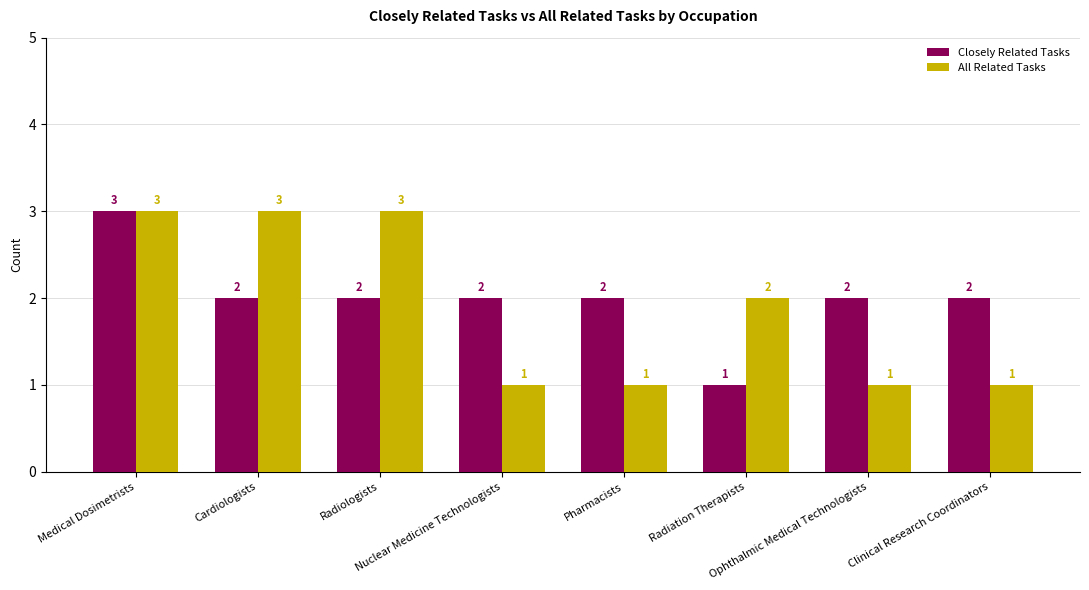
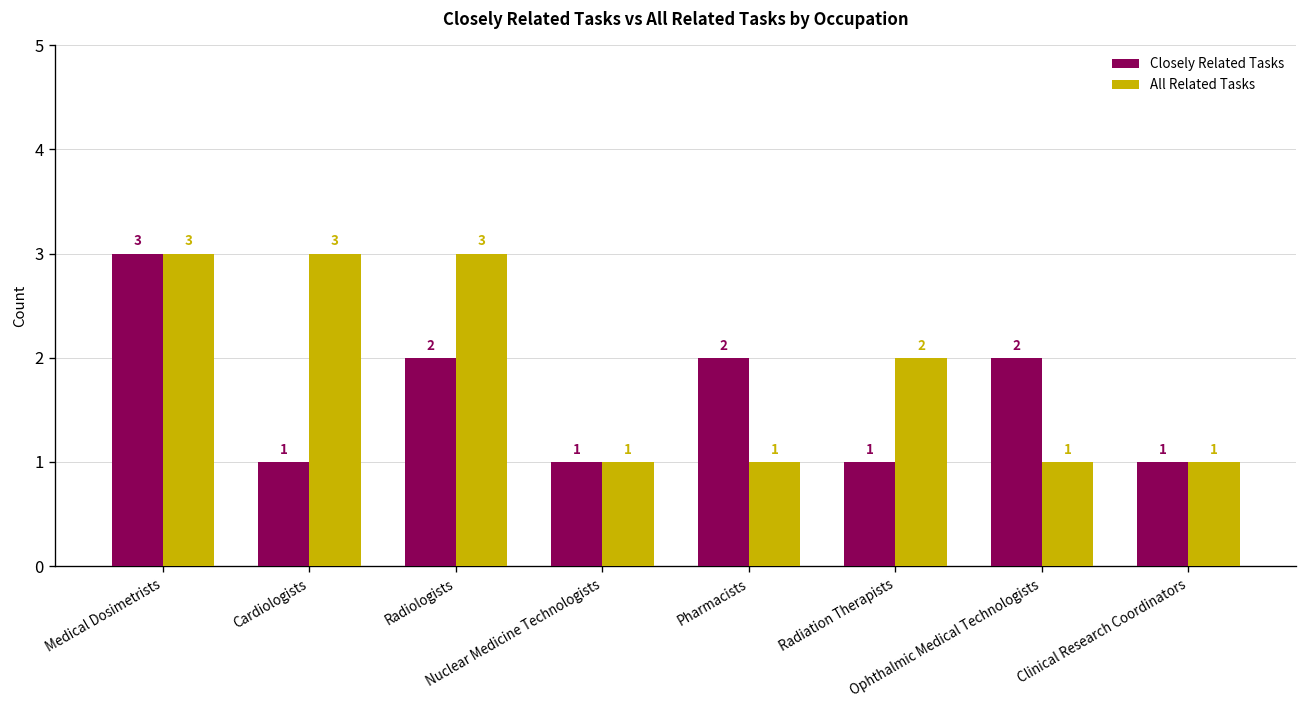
Closely Related Tasks, Cardiologists: 2 -> 1
Closely Related Tasks, Nuclear Medicine Technologists: 2 -> 1
Closely Related Tasks, Clinical Research Coordinators: 2 -> 1
